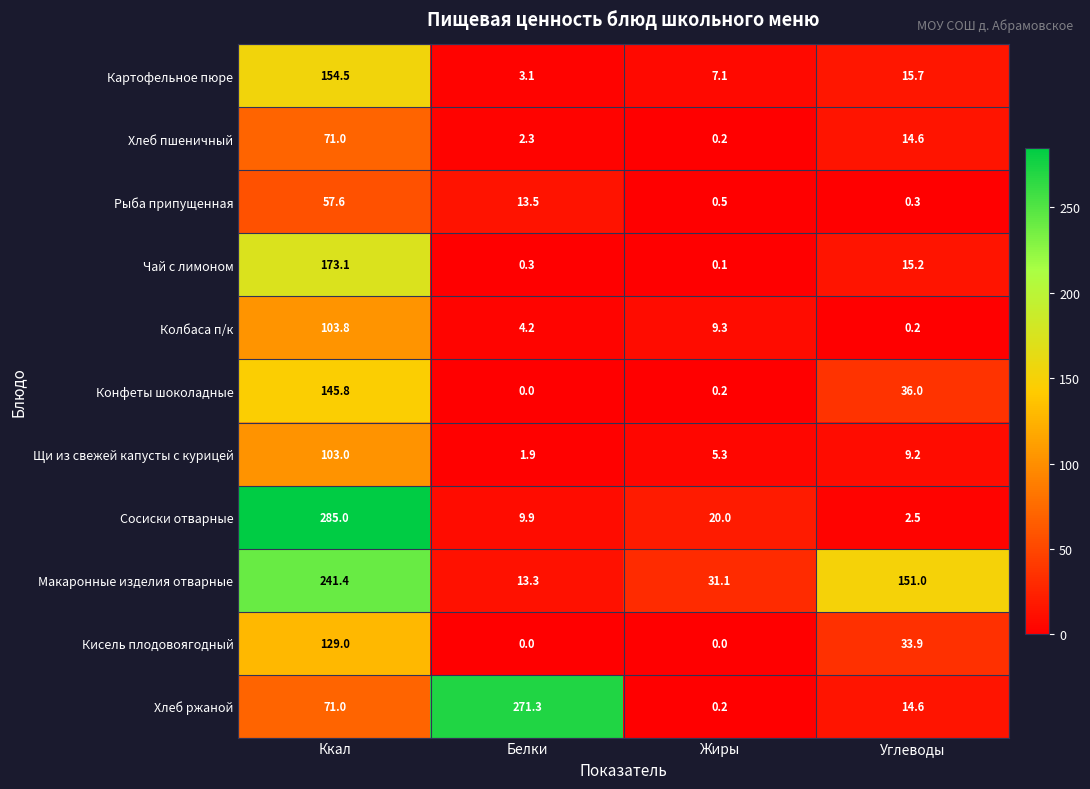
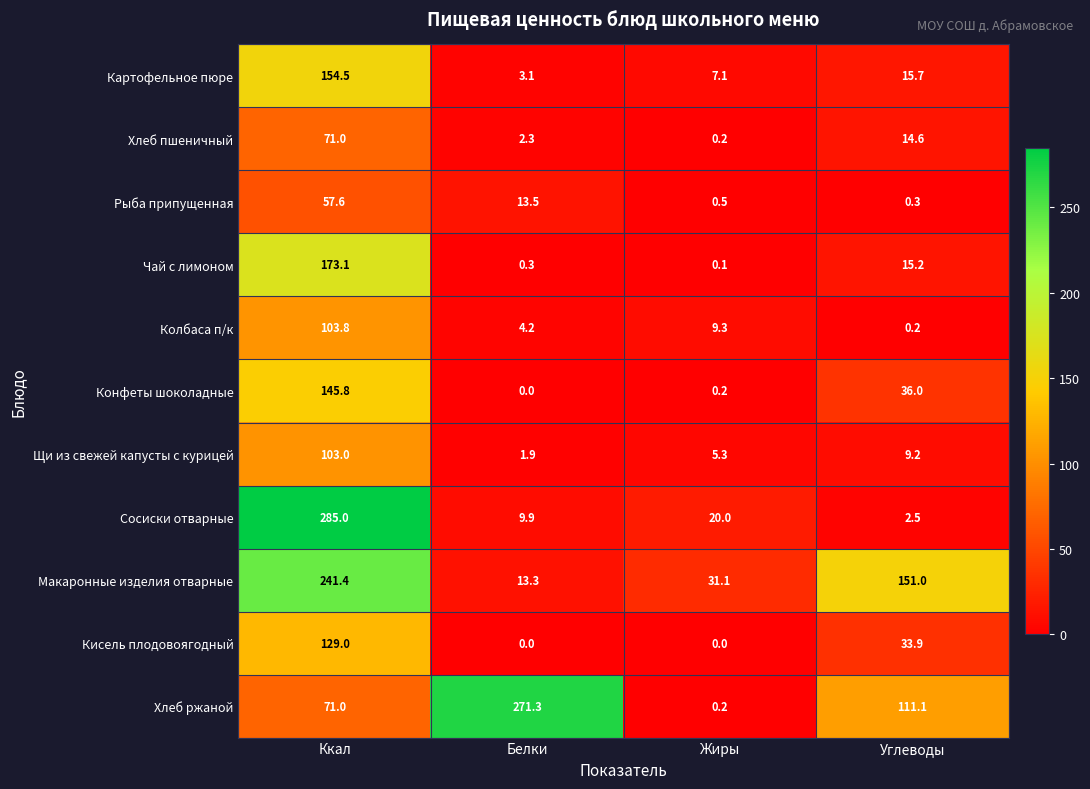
Хлеб ржаной, Углеводы: 14.6 -> 111.1
